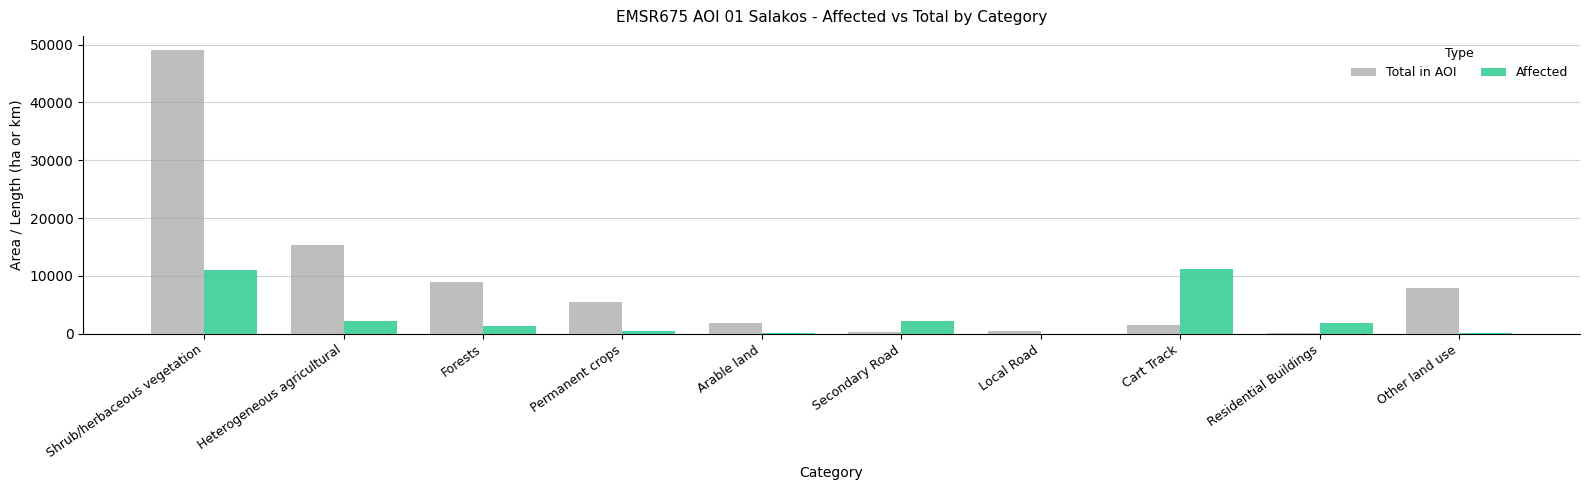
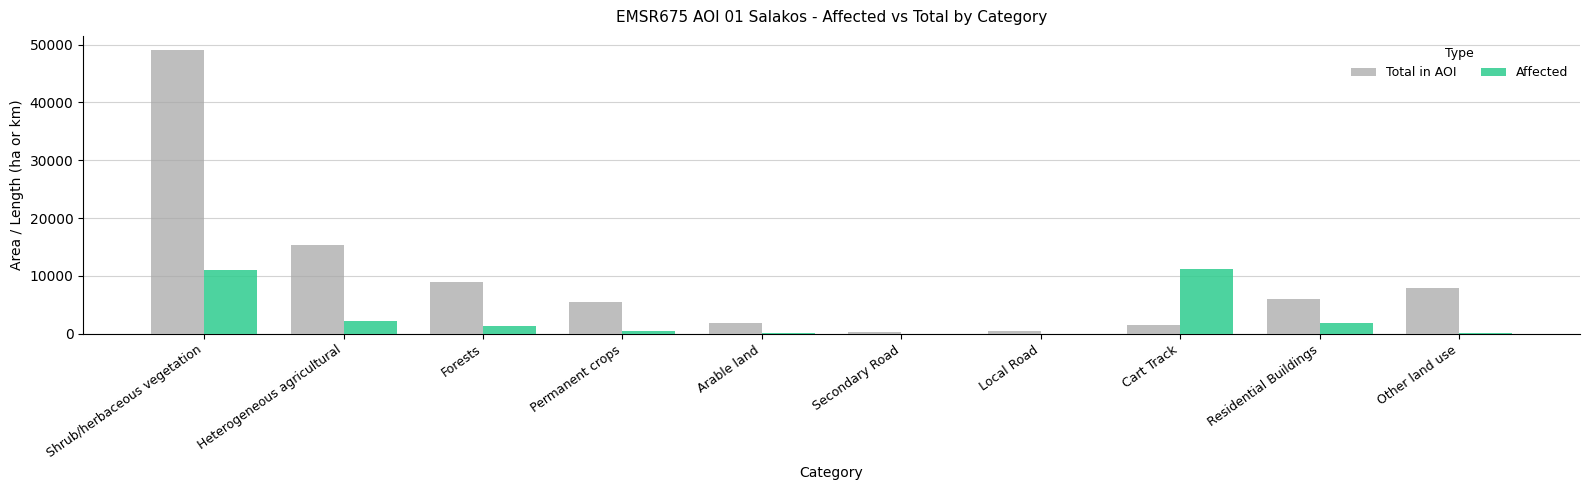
Affected, Secondary Road: 2000 -> 0
Total in AOI, Residential Buildings: 0 -> 6000
